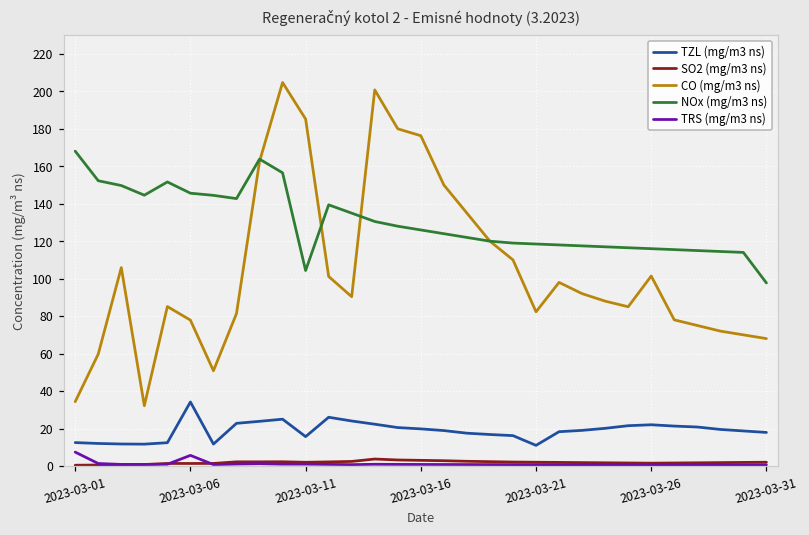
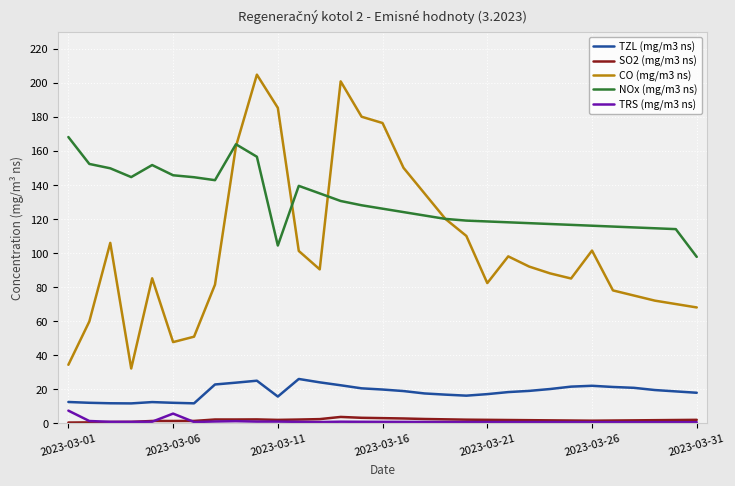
TZL (mg/m3 ns), 2023-03-06: 34 -> 12
CO (mg/m3 ns), 2023-03-06: 78 -> 48
TZL (mg/m3 ns), 2023-03-21: 11 -> 17
